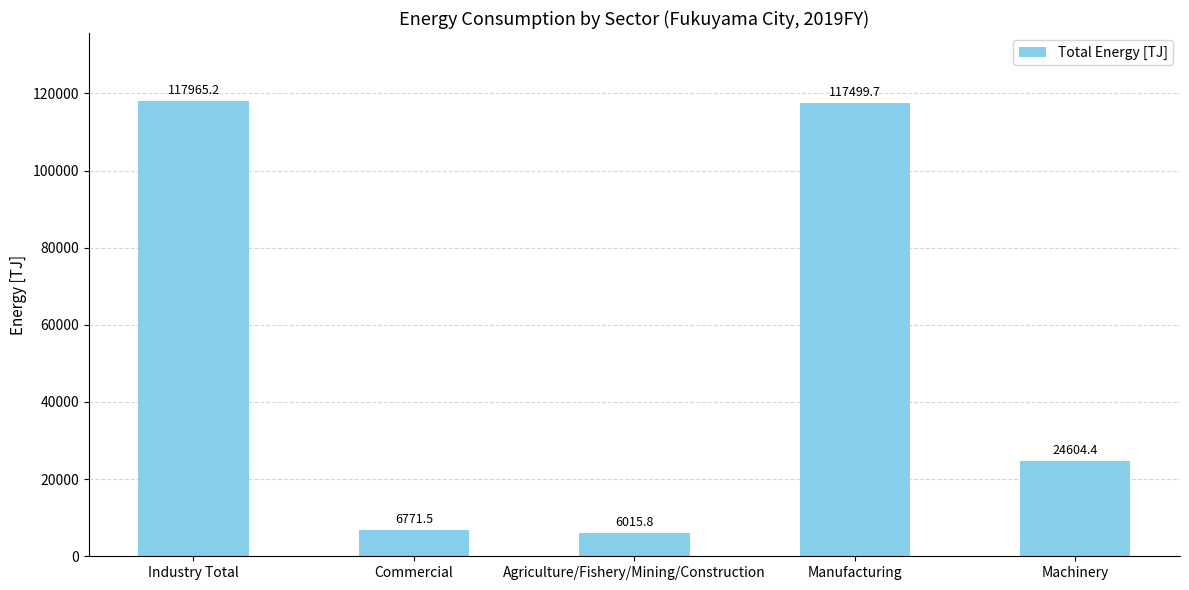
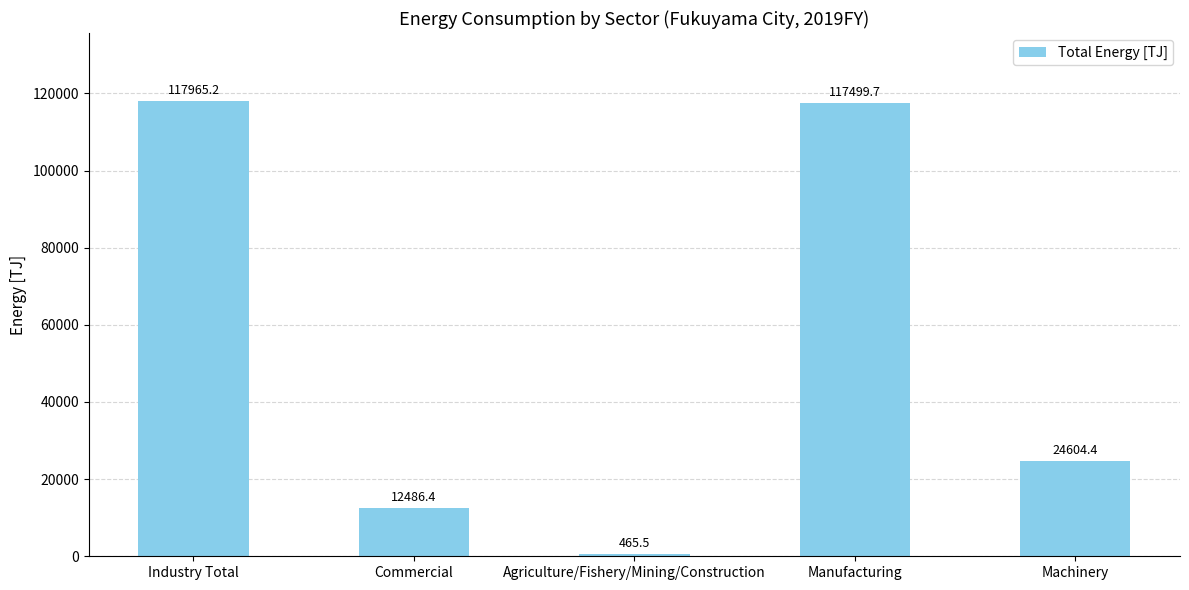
Commercial: 6771.5 -> 12486.4
Agriculture/Fishery/Mining/Construction: 6015.8 -> 465.5
